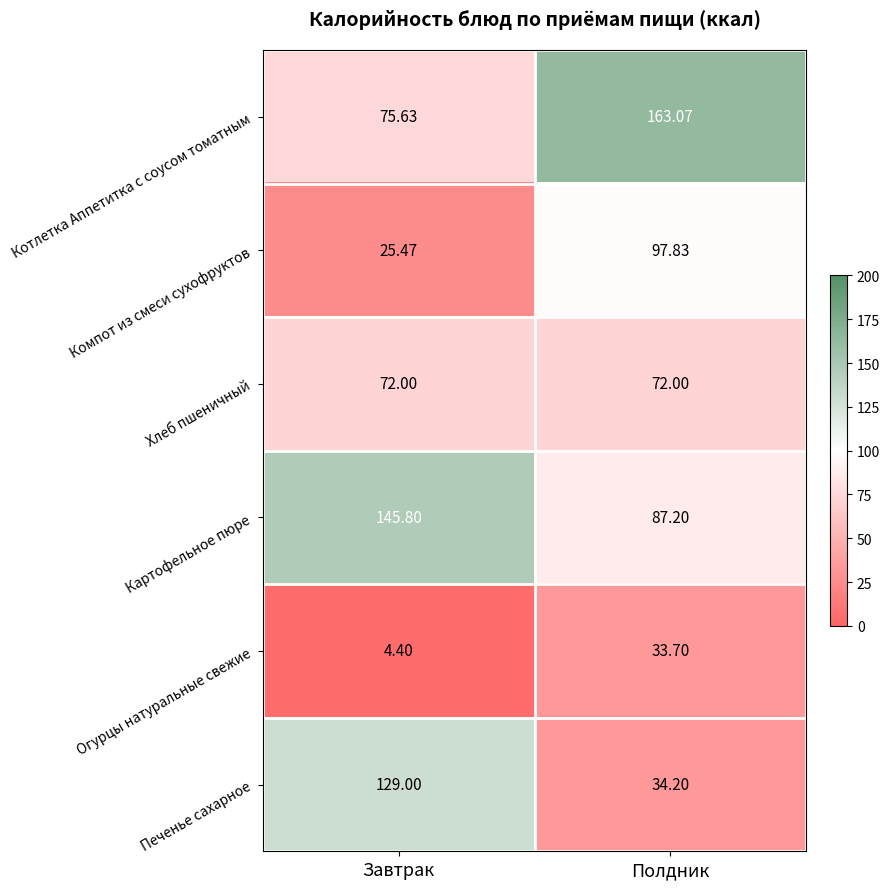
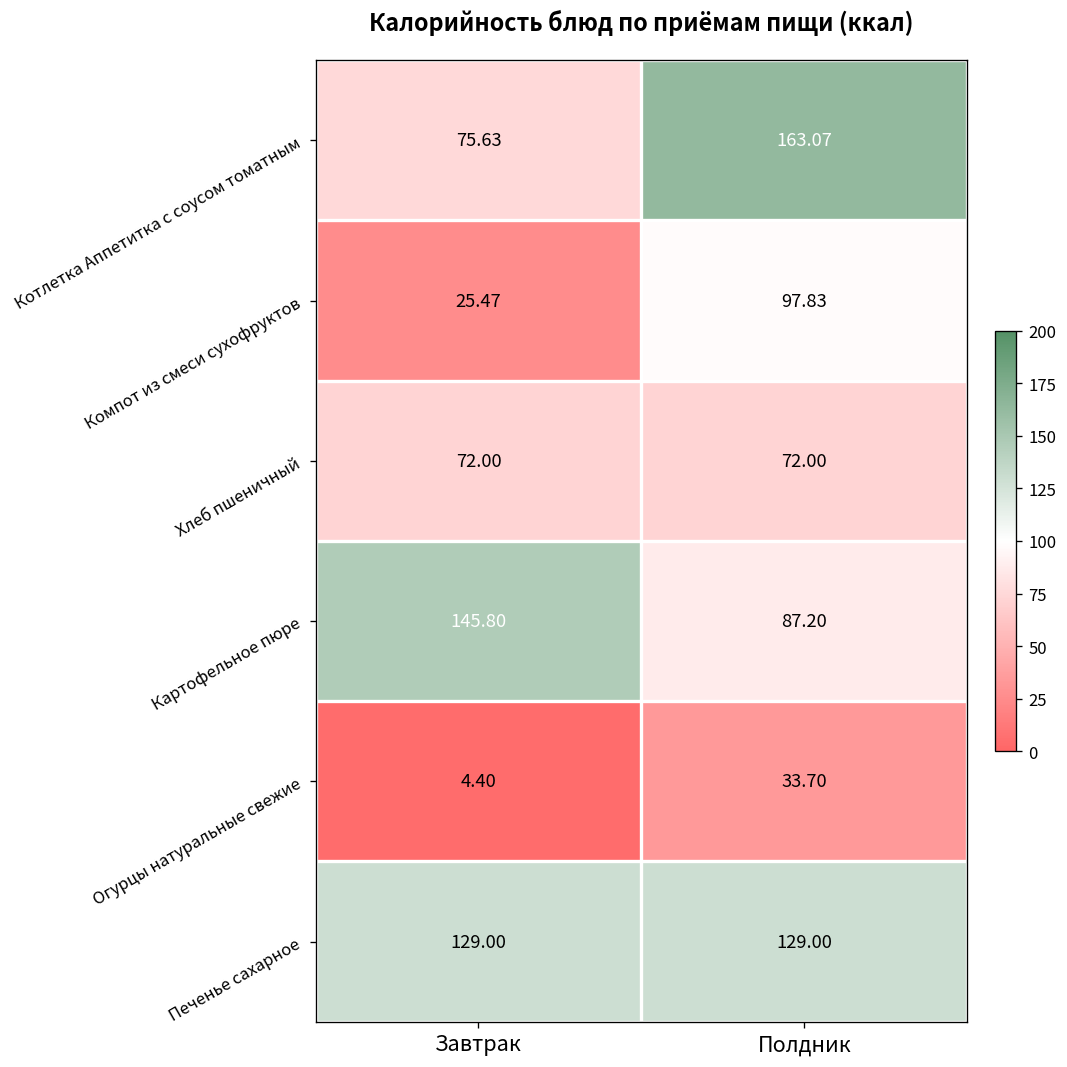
Печенье сахарное, Полдник: 34.20 -> 129.00
